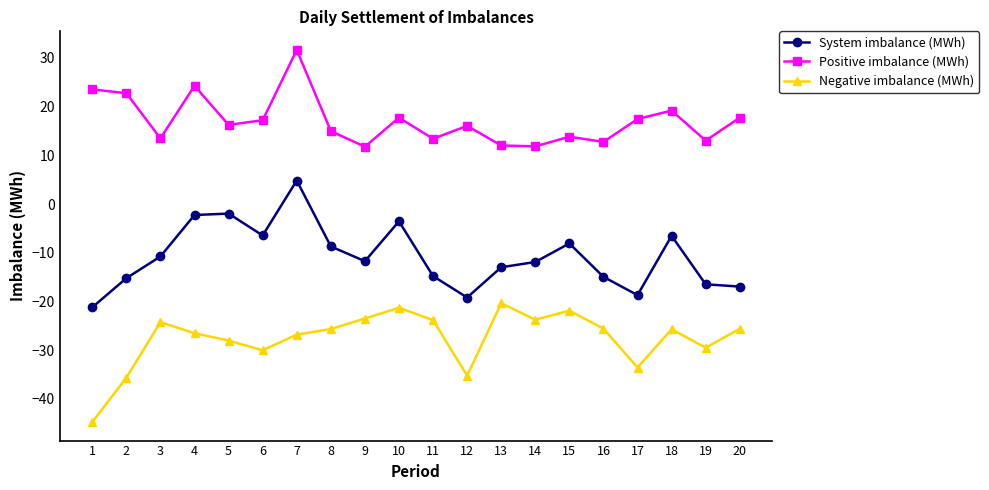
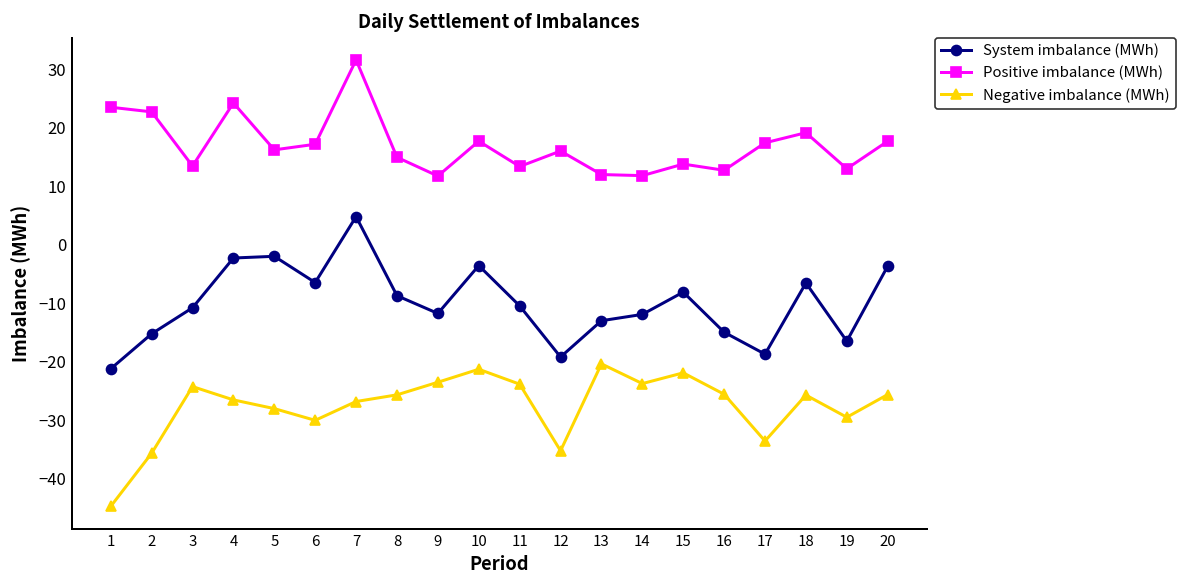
System imbalance (MWh), 11: -15 -> -10
System imbalance (MWh), 20: -17 -> -4
